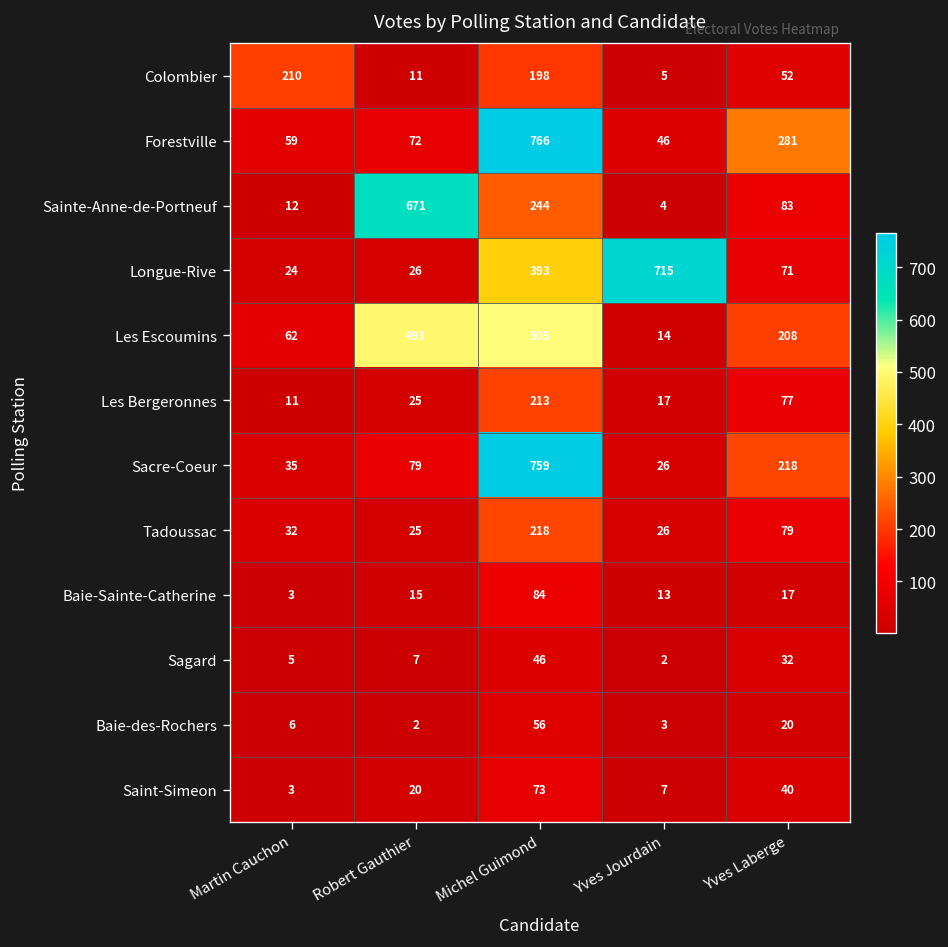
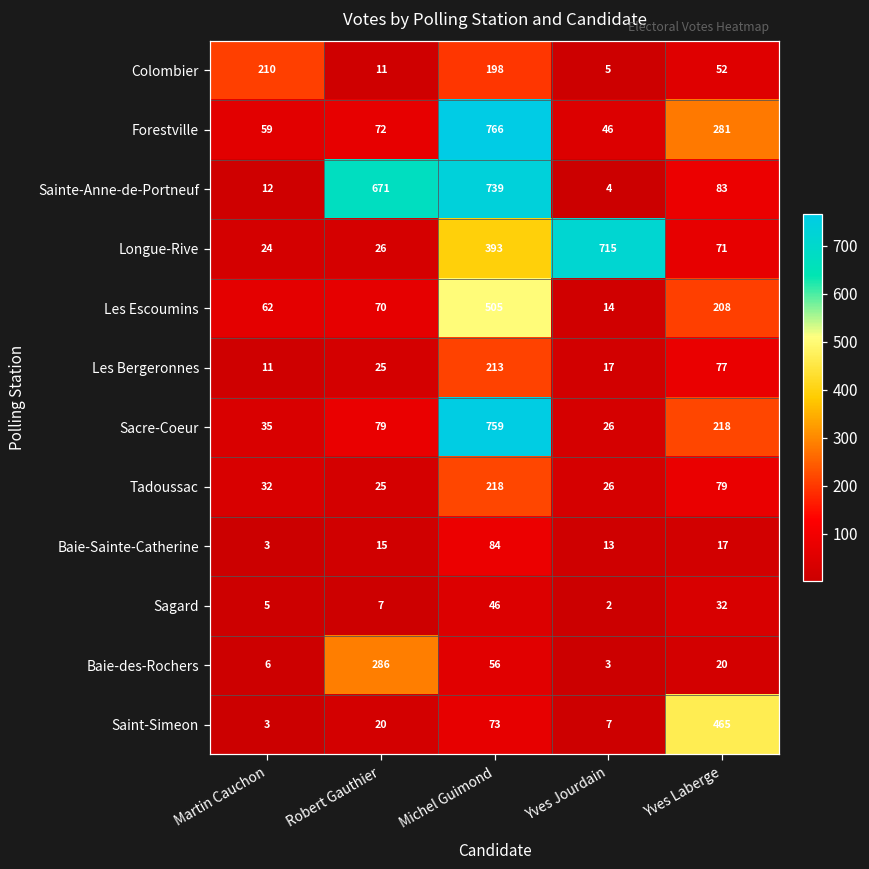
Sainte-Anne-de-Portneuf, Michel Guimond: 244 -> 739
Les Escoumins, Robert Gauthier: 493 -> 70
Baie-des-Rochers, Robert Gauthier: 2 -> 286
Saint-Simeon, Yves Laberge: 40 -> 465
